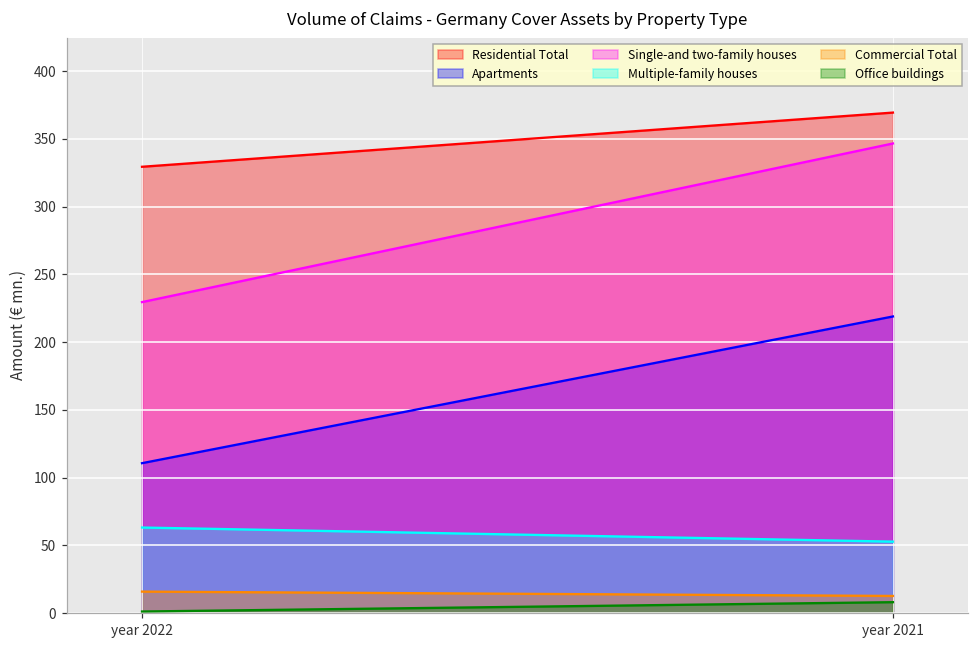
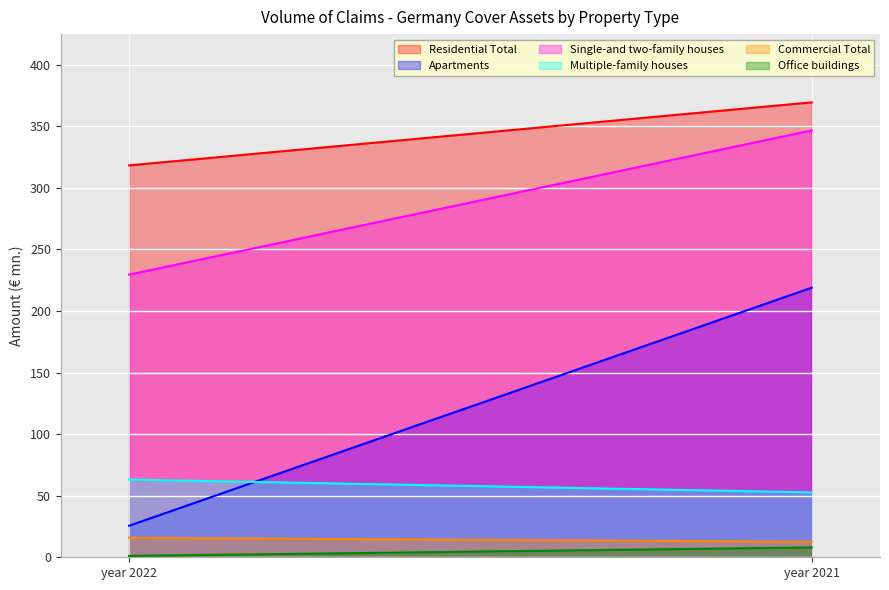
Residential Total, year 2022: 329 -> 318
Apartments, year 2022: 111 -> 26
